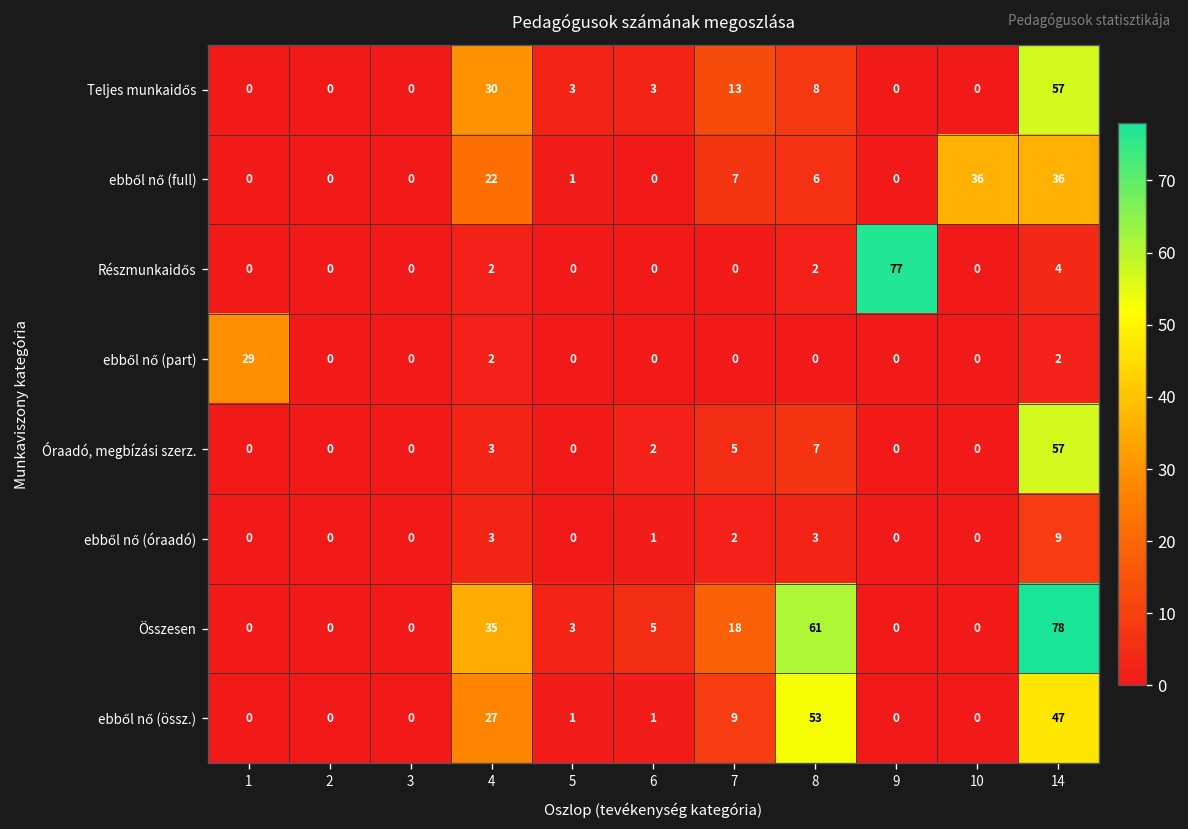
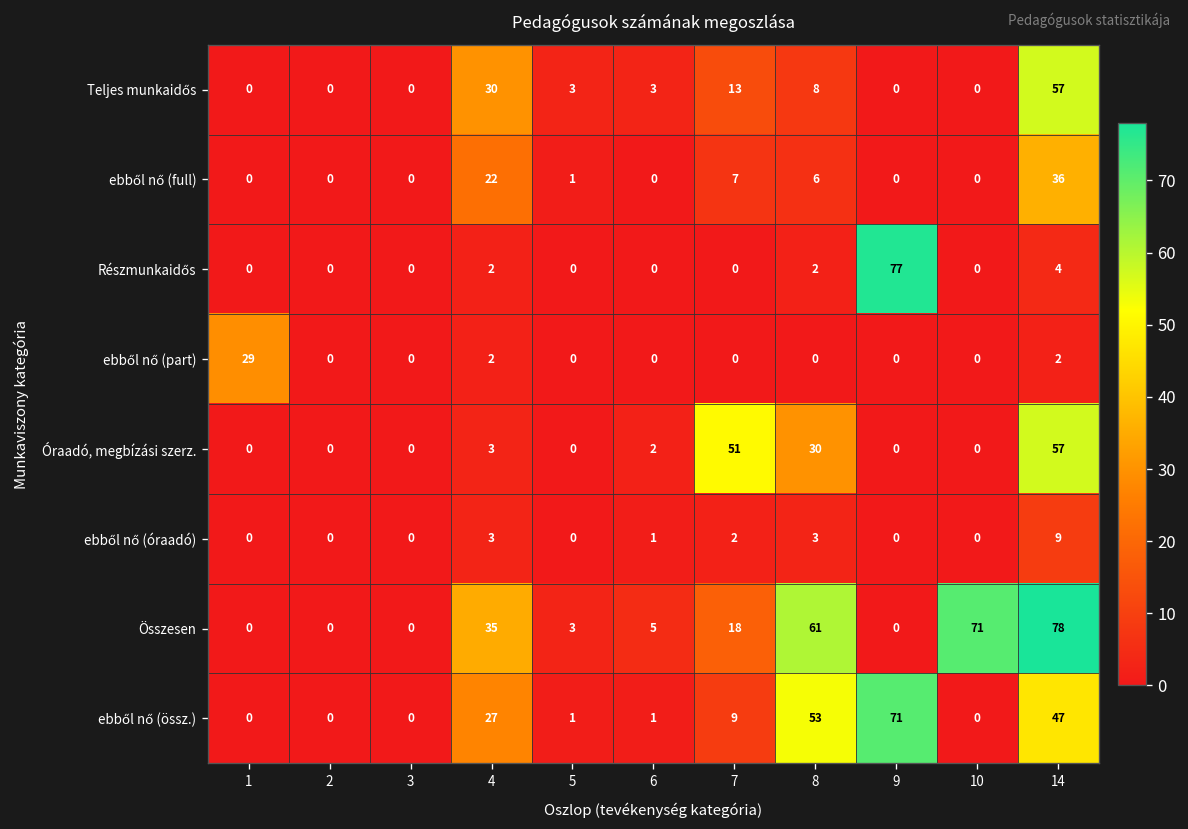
ebből nő (full), 10: 36 -> 0
Óraadó, megbízási szerz., 7: 5 -> 51
Óraadó, megbízási szerz., 8: 7 -> 30
Összesen, 10: 0 -> 71
ebből nő (össz.), 9: 0 -> 71
